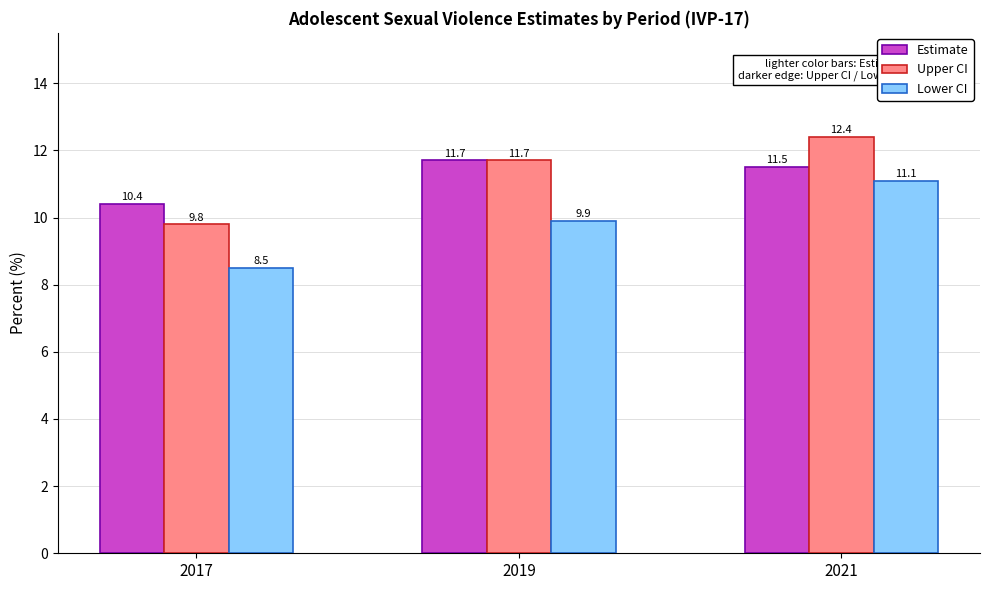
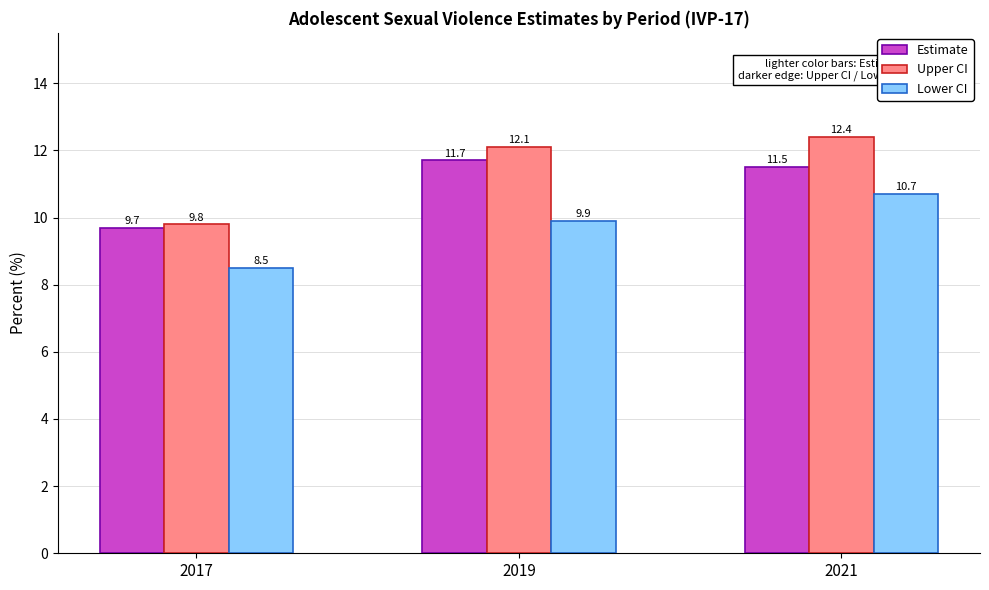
Estimate, 2017: 10.4 -> 9.7
Upper CI, 2019: 11.7 -> 12.1
Lower CI, 2021: 11.1 -> 10.7
